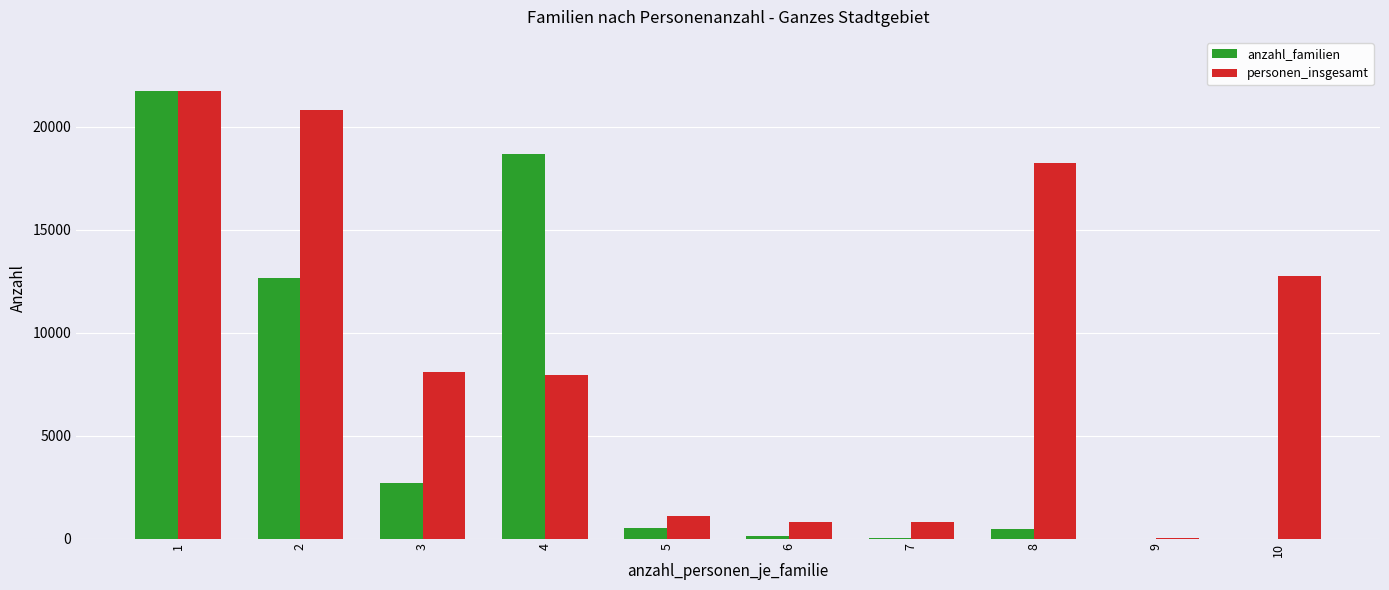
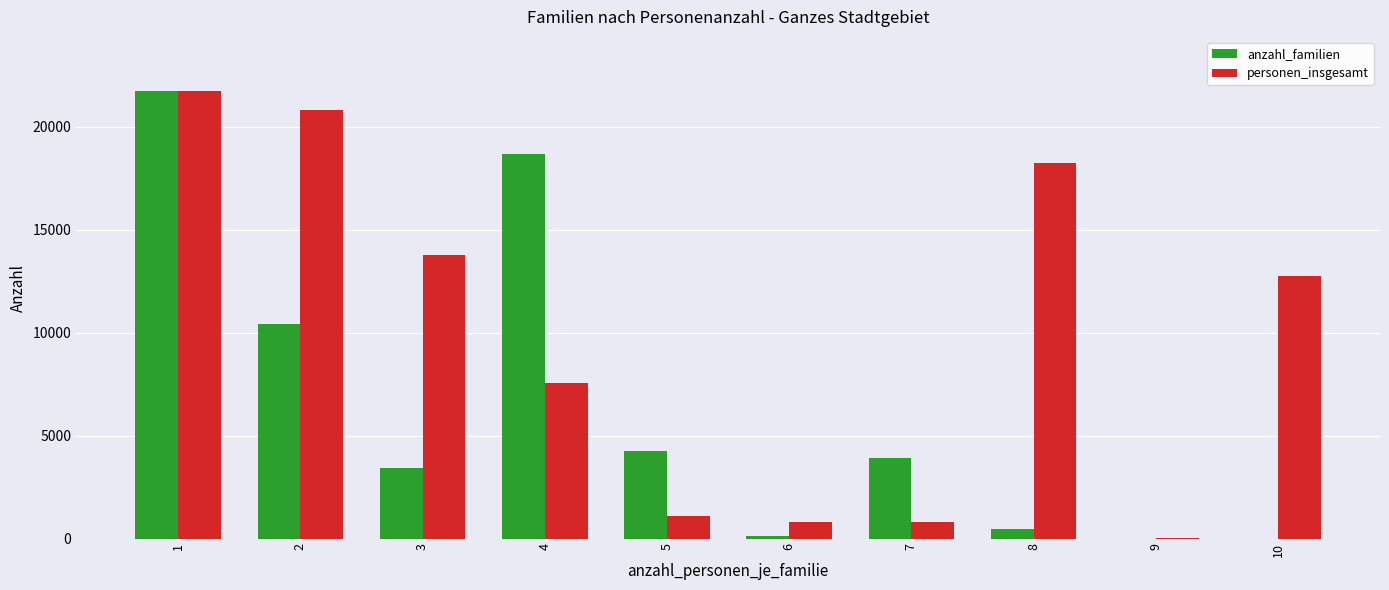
anzahl_familien, 2: 12600 -> 10400
anzahl_familien, 3: 2700 -> 3400
personen_insgesamt, 3: 8100 -> 13800
personen_insgesamt, 4: 7900 -> 7500
anzahl_familien, 5: 500 -> 4300
anzahl_familien, 7: 0 -> 3900
